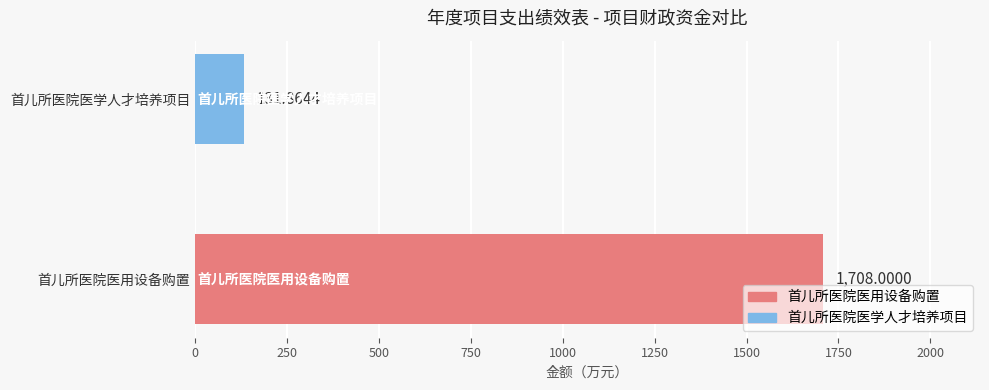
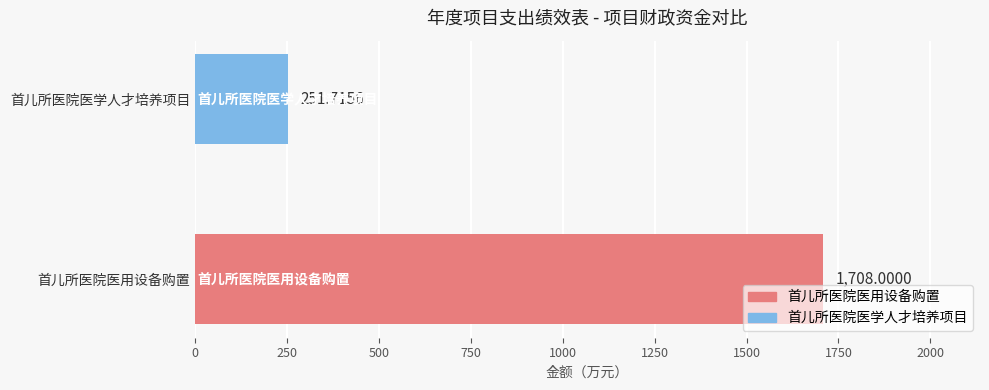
首儿所医院医学人才培养项目: 131.8644 -> 251.7156
